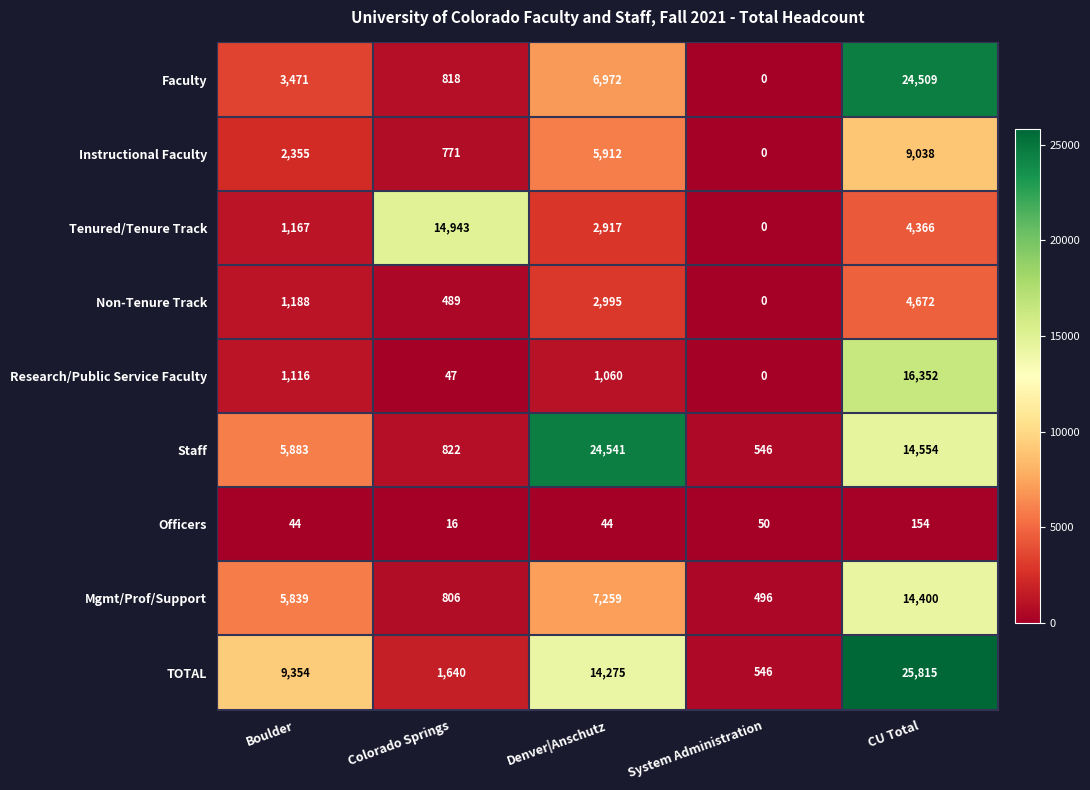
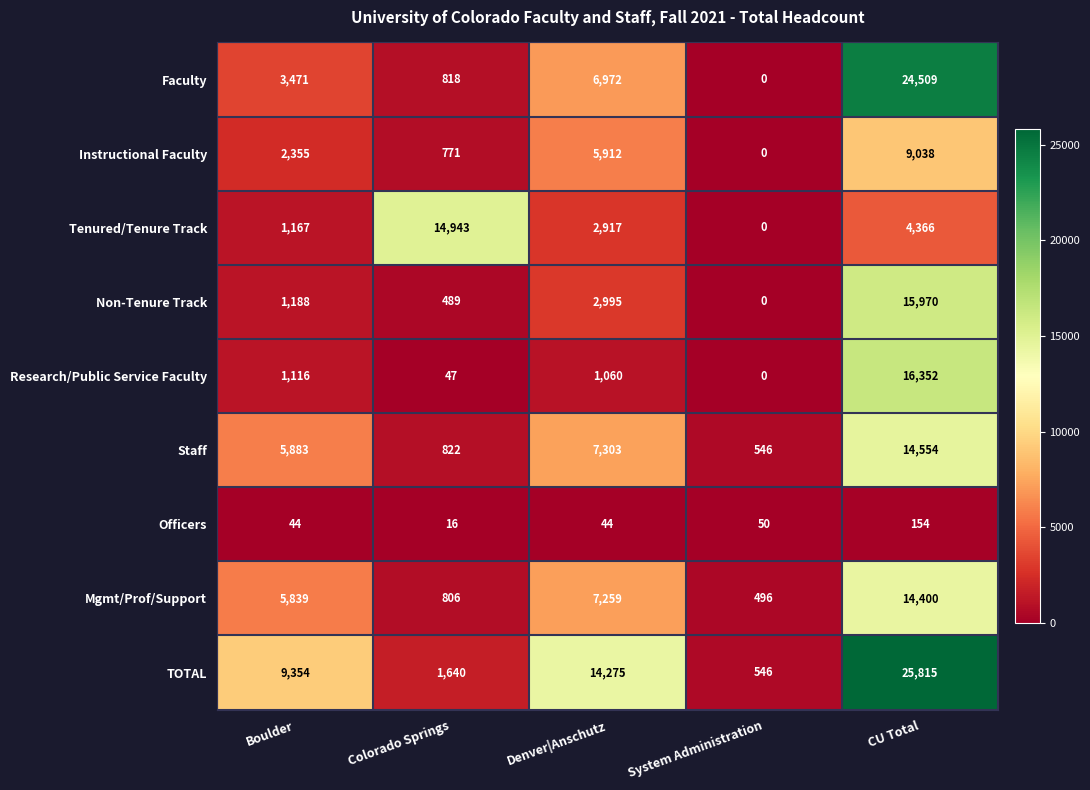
Non-Tenure Track, CU Total: 4,672 -> 15,970
Staff, Denver|Anschutz: 24,541 -> 7,303
